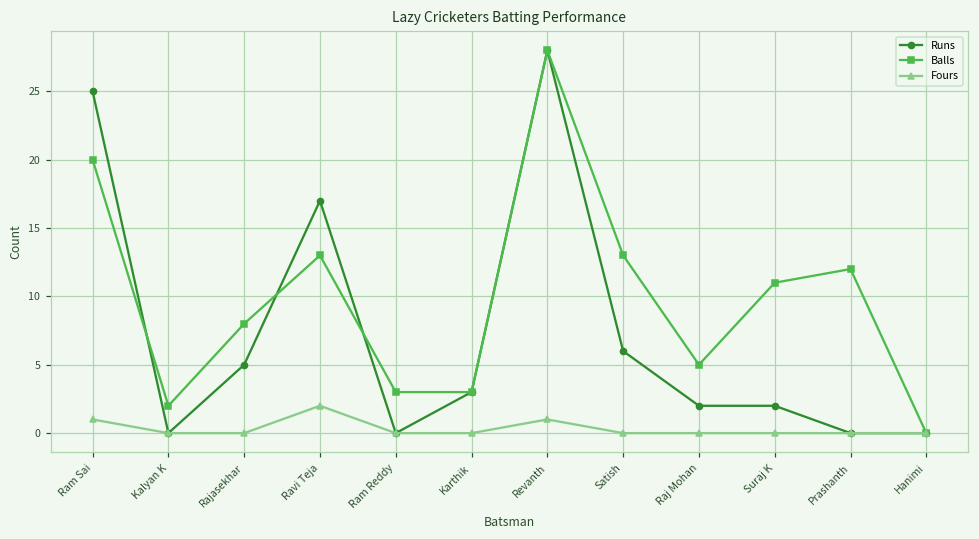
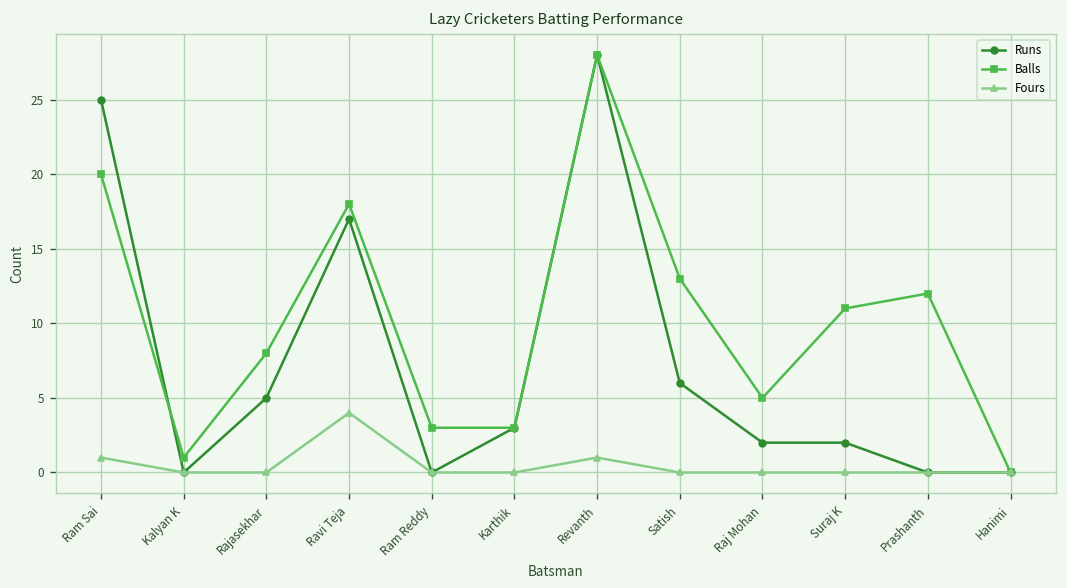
Balls, Kalyan K: 2 -> 1
Balls, Ravi Teja: 13 -> 18
Fours, Ravi Teja: 2 -> 4
